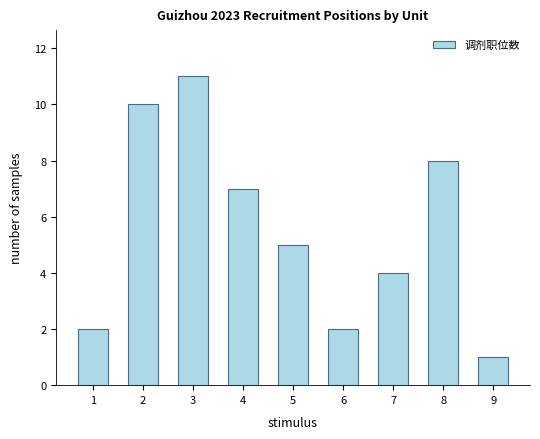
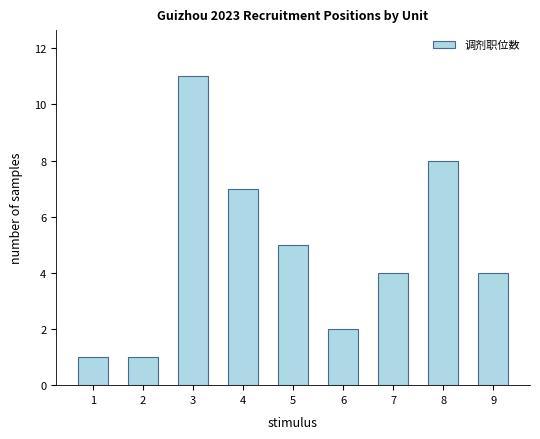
1: 2 -> 1
2: 10 -> 1
9: 1 -> 4
